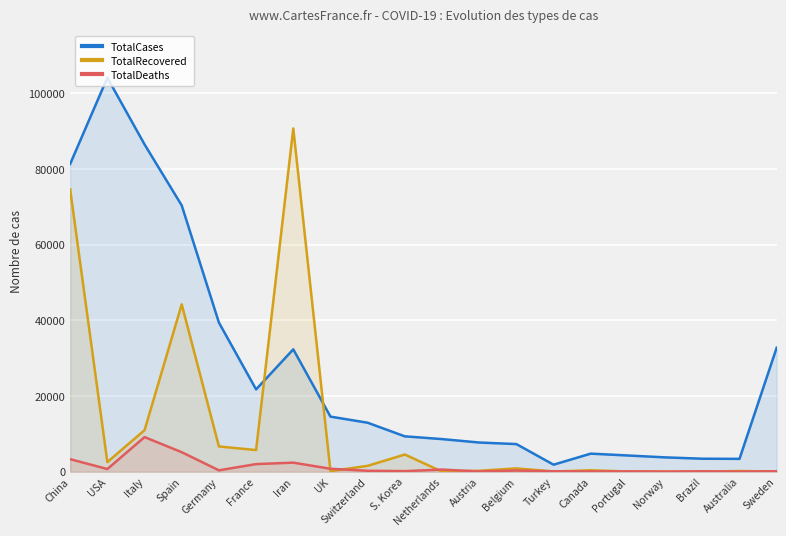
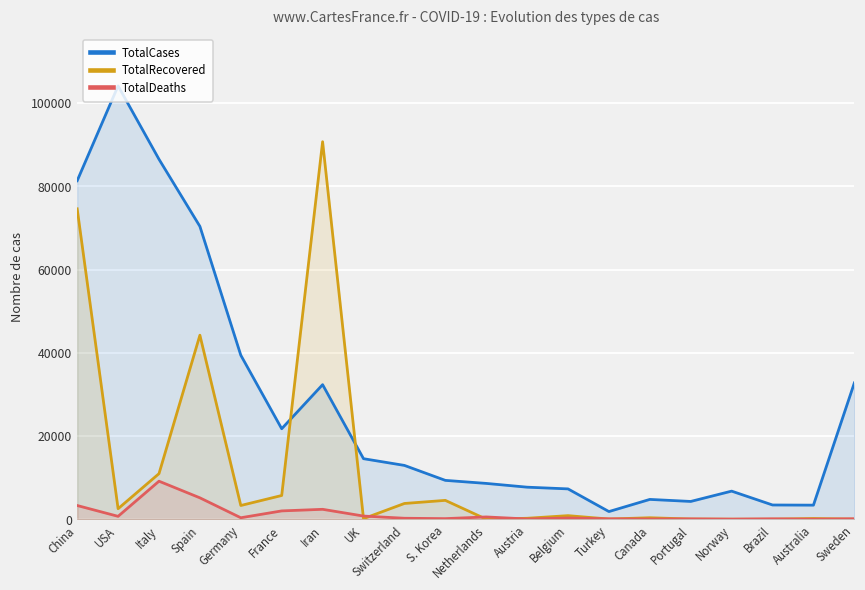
TotalRecovered, Germany: 7000 -> 3000
TotalRecovered, Switzerland: 2000 -> 4000
TotalCases, Norway: 4000 -> 7000
